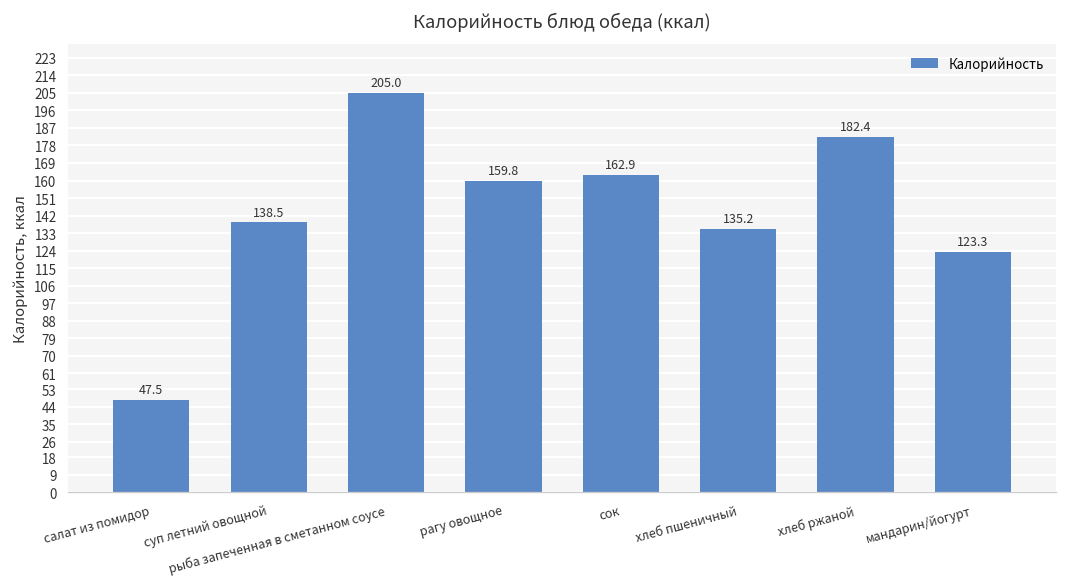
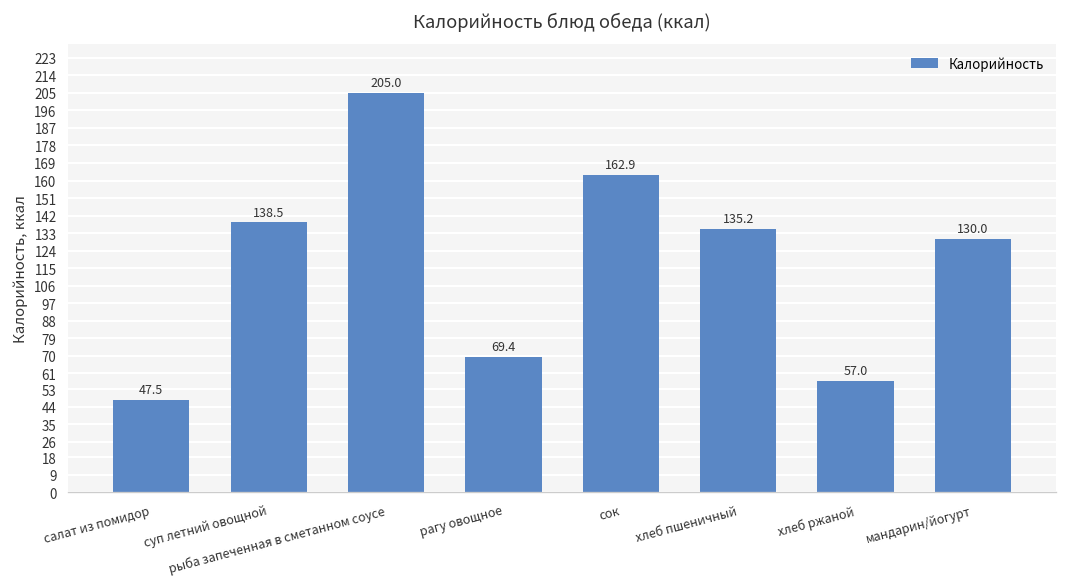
рагу овощное: 159.8 -> 69.4
хлеб ржаной: 182.4 -> 57.0
мандарин/йогурт: 123.3 -> 130.0
